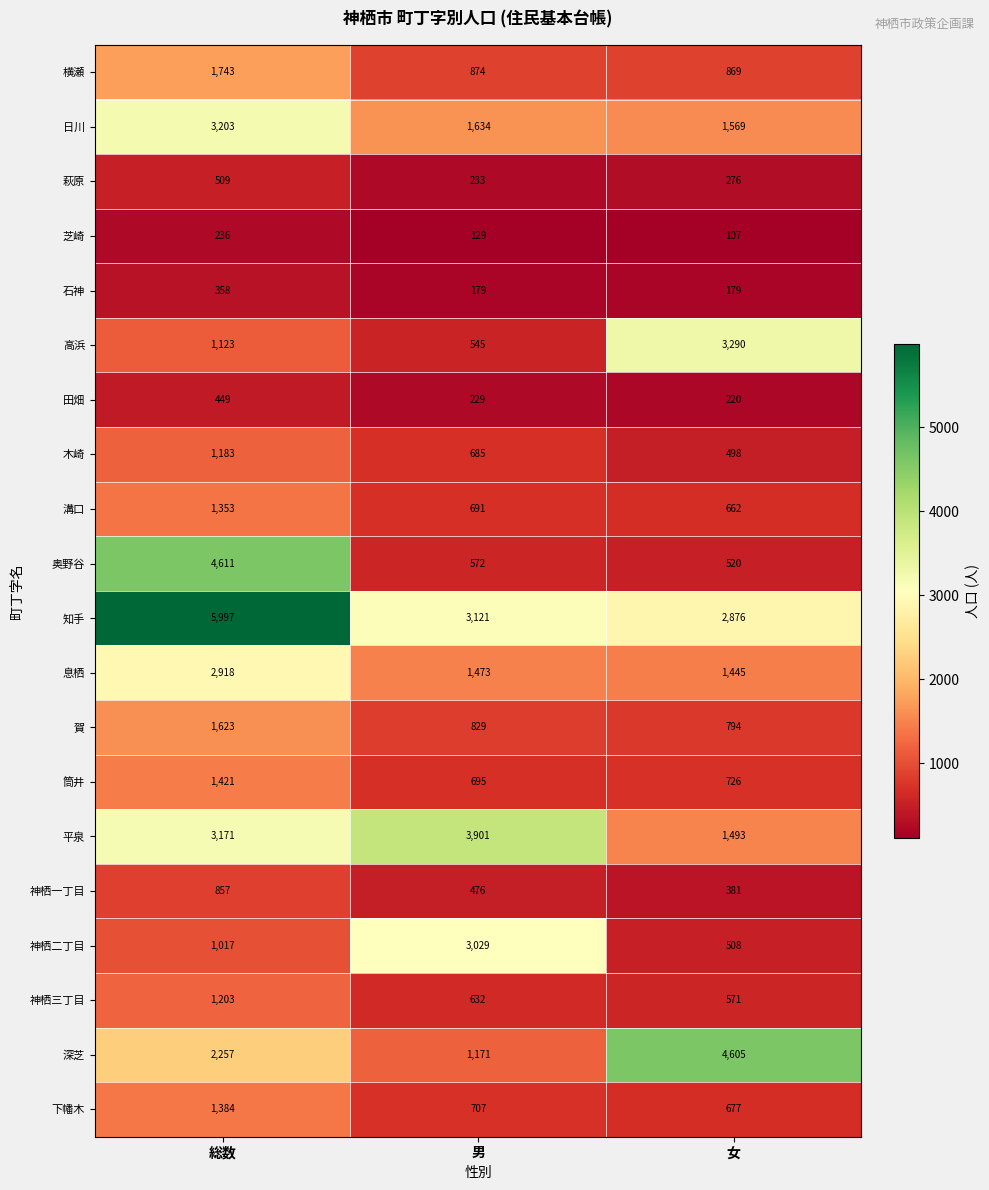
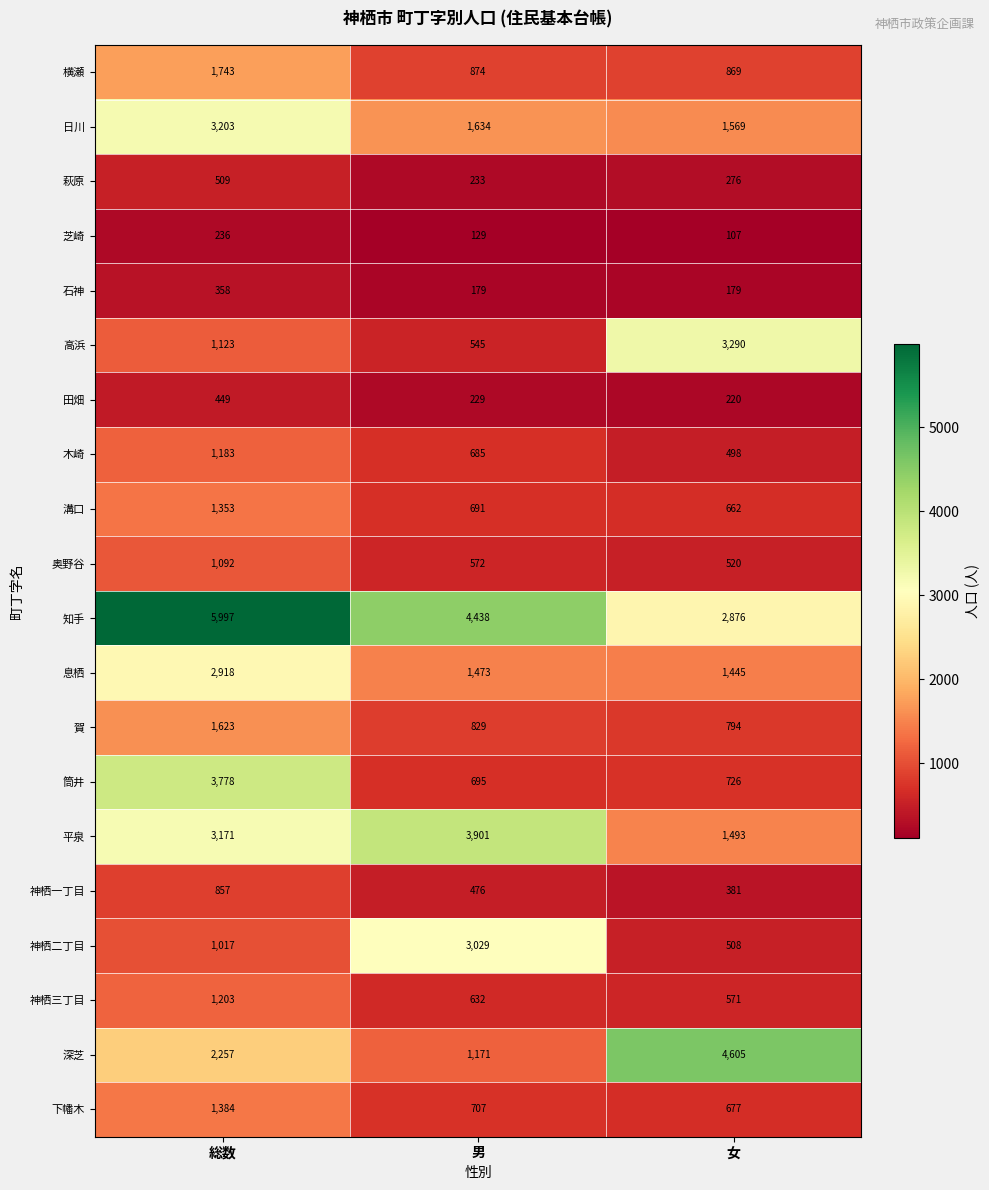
奥野谷, 総数: 4,611 -> 1,092
知手, 男: 3,121 -> 4,438
筒井, 総数: 1,421 -> 3,778
